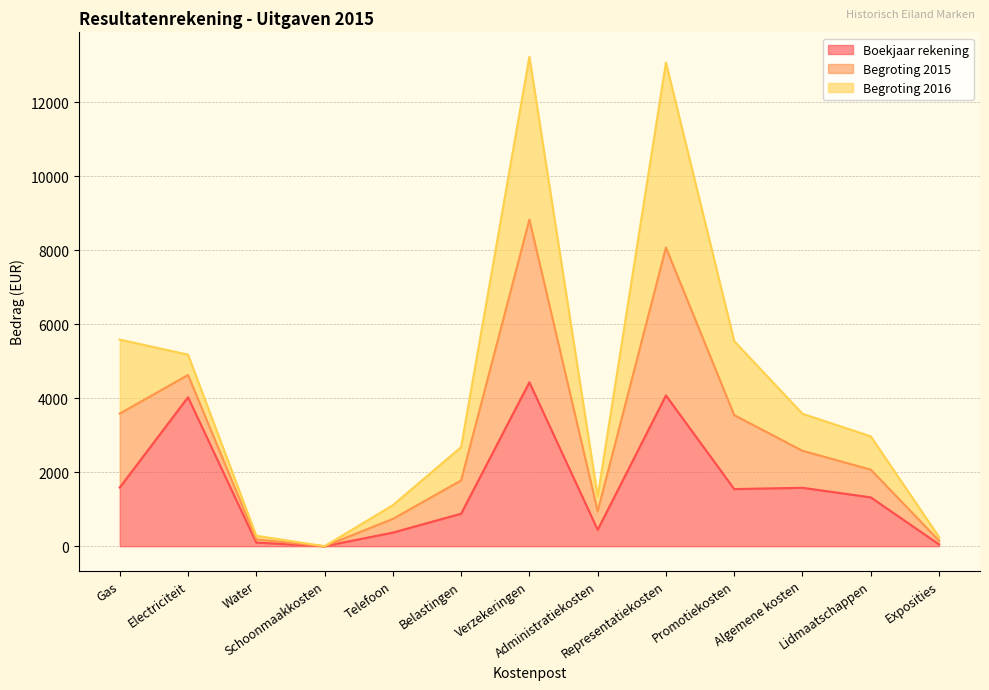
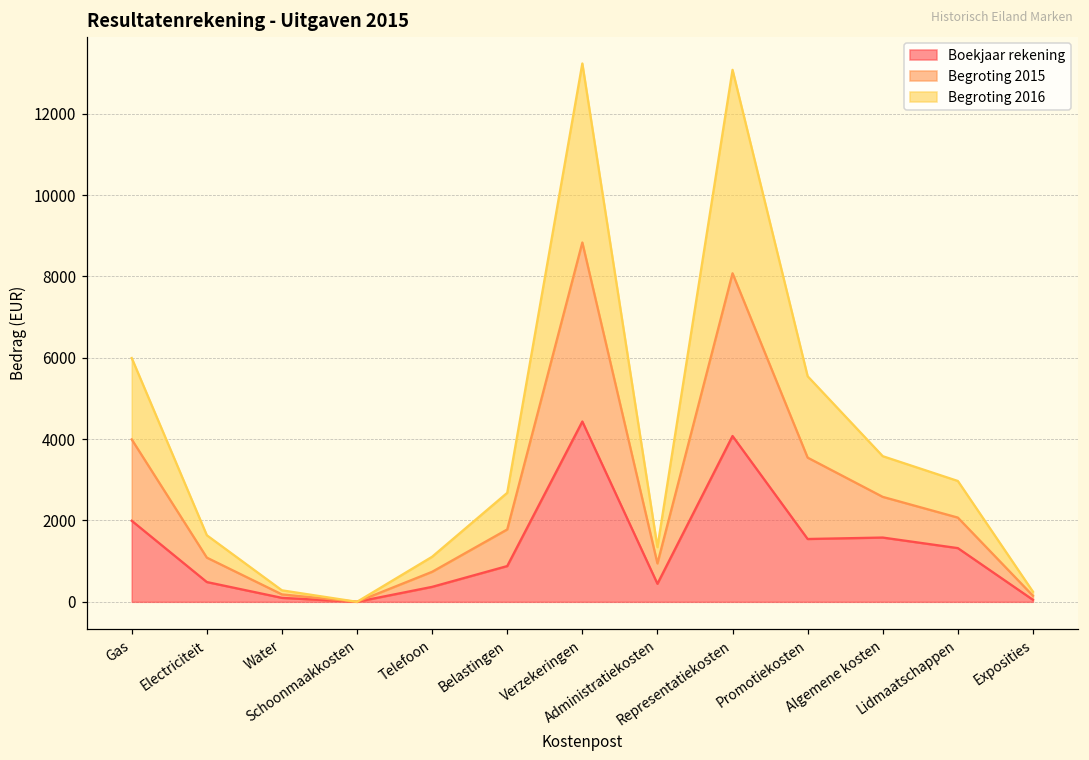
Boekjaar rekening, Gas: 1600 -> 2000
Boekjaar rekening, Electriciteit: 4000 -> 500
